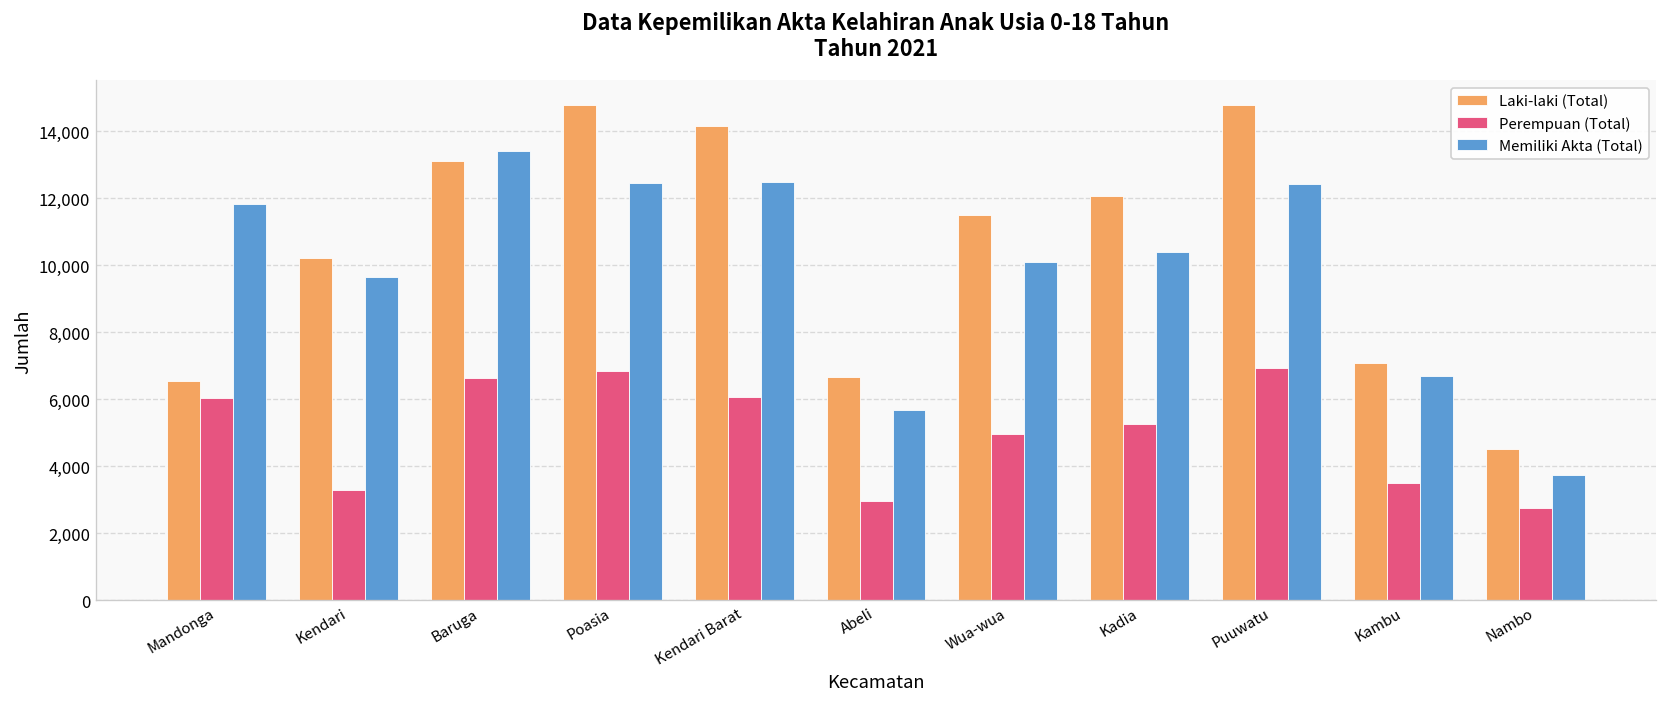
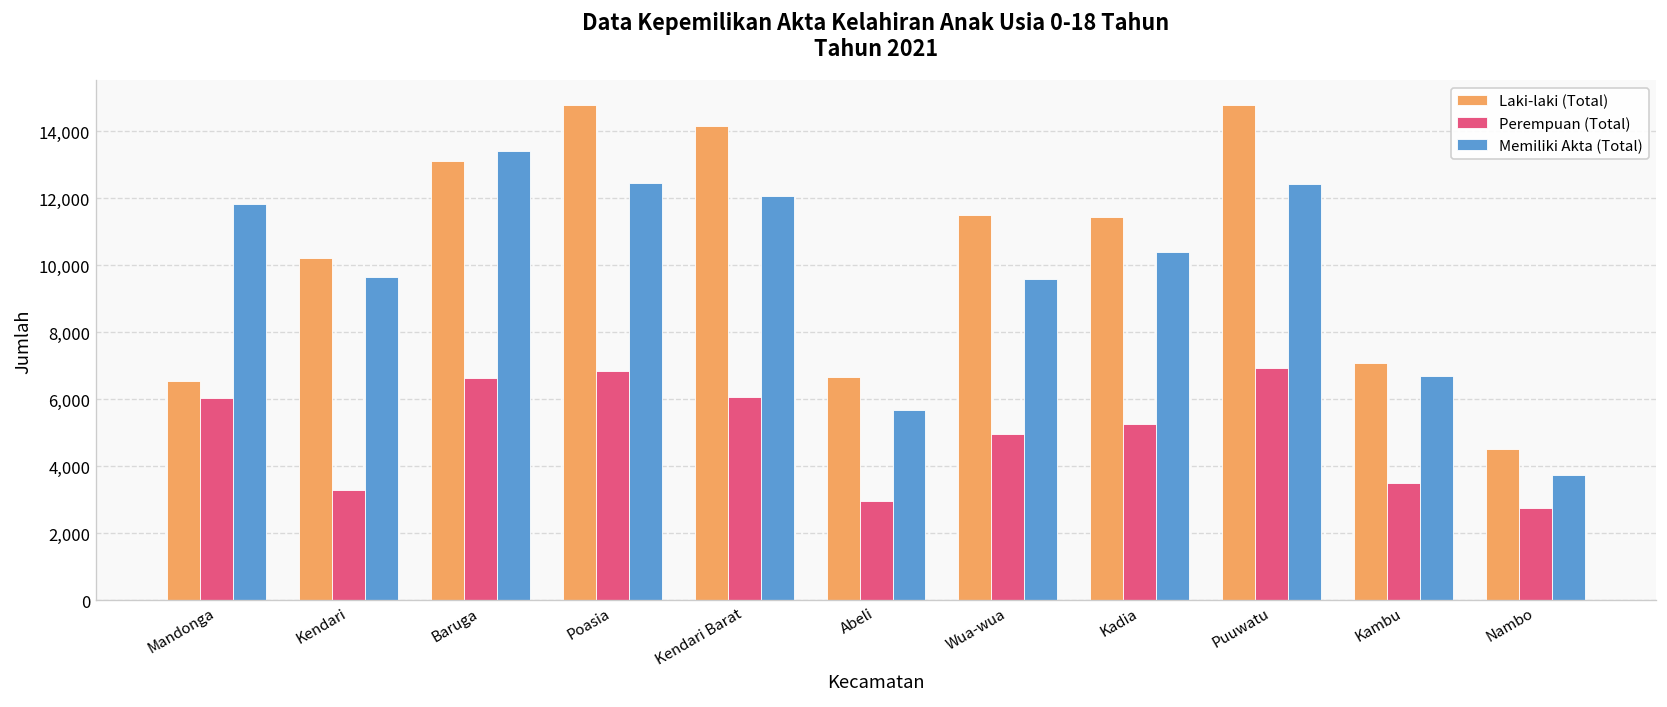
Memiliki Akta (Total), Kendari Barat: 12,500 -> 12,100
Memiliki Akta (Total), Wua-wua: 10,100 -> 9,600
Laki-laki (Total), Kadia: 12,100 -> 11,400
